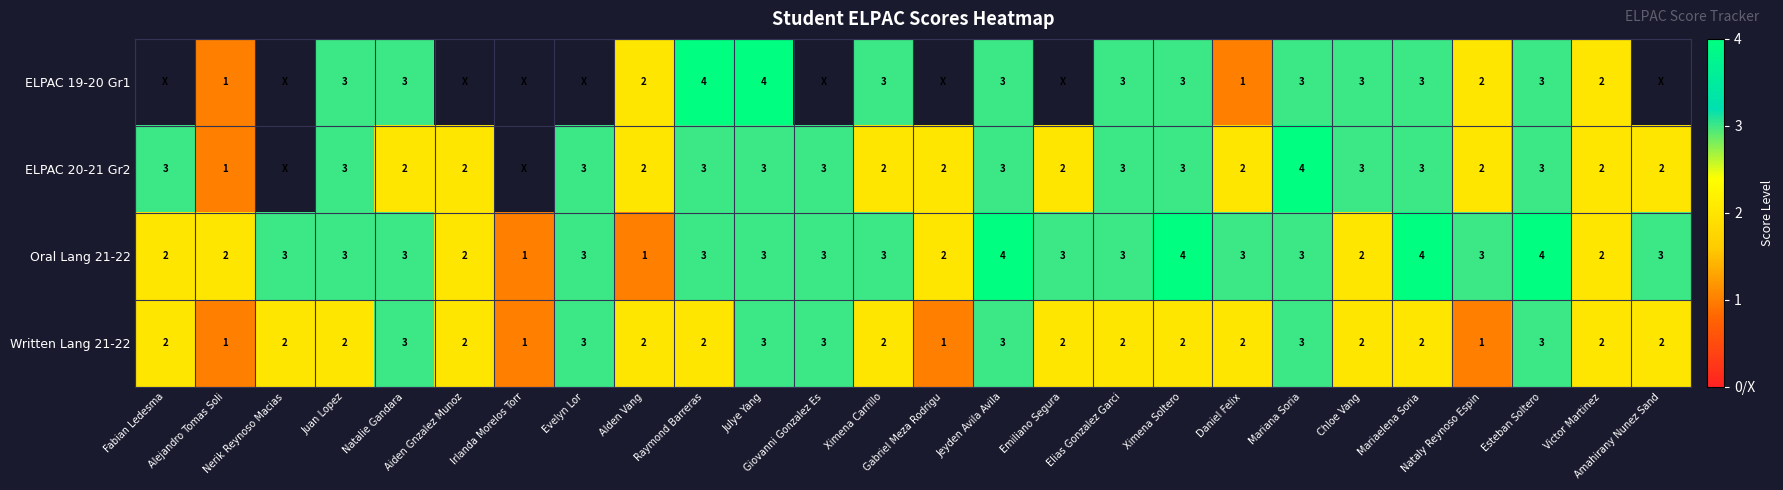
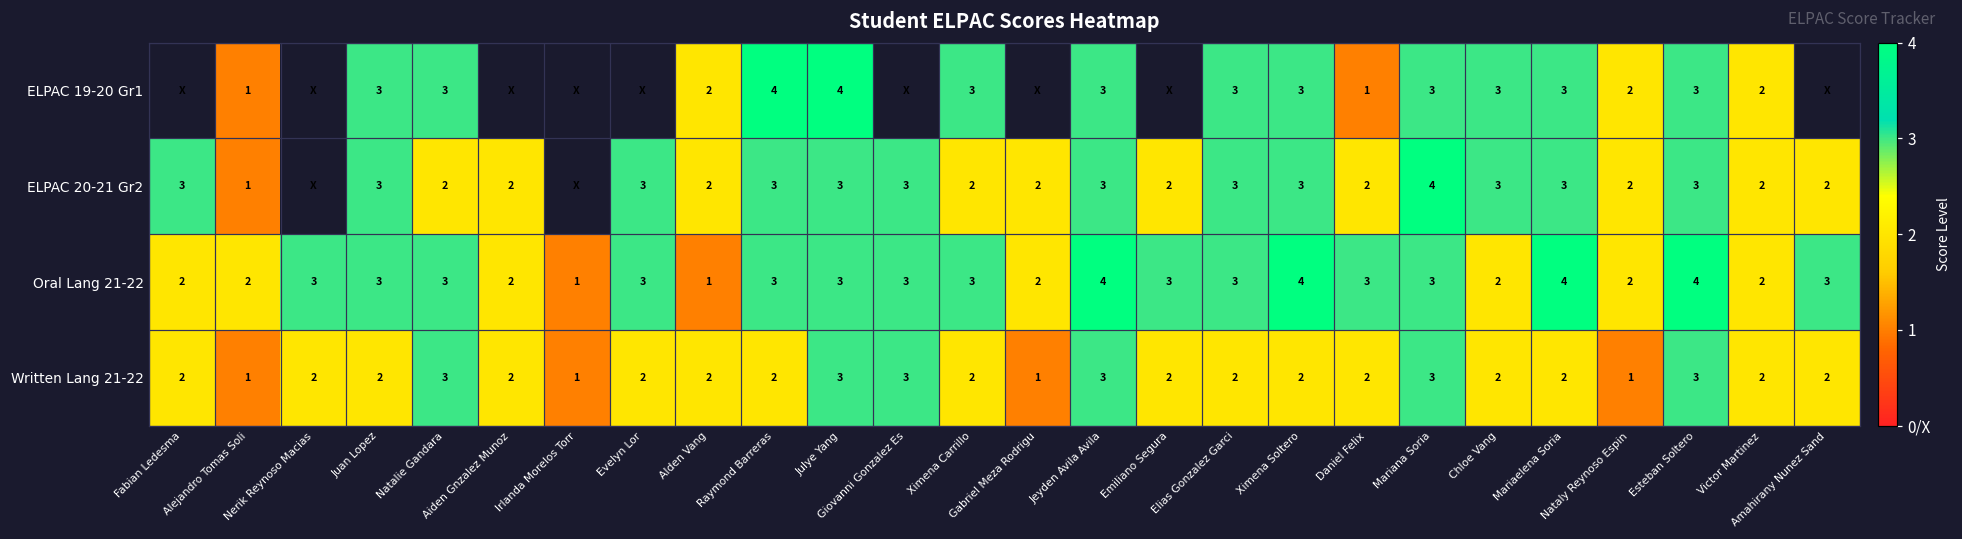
Oral Lang 21-22, Nataly Reynoso Espin: 3 -> 2
Written Lang 21-22, Evelyn Lor: 3 -> 2
